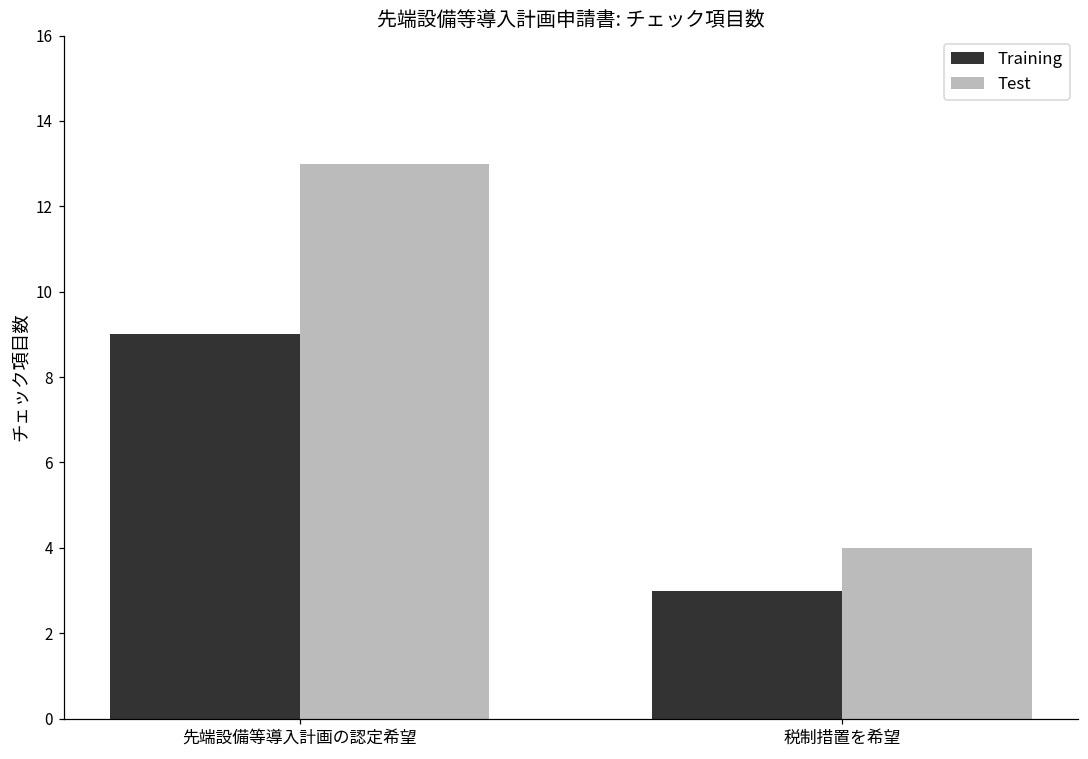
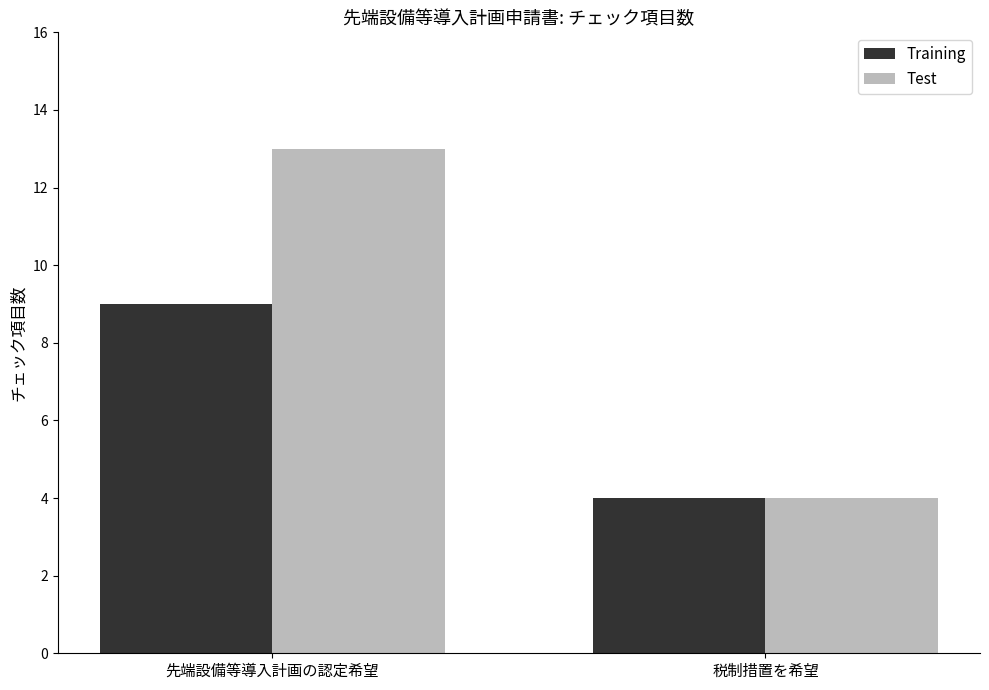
Training, 税制措置を希望: 3 -> 4
